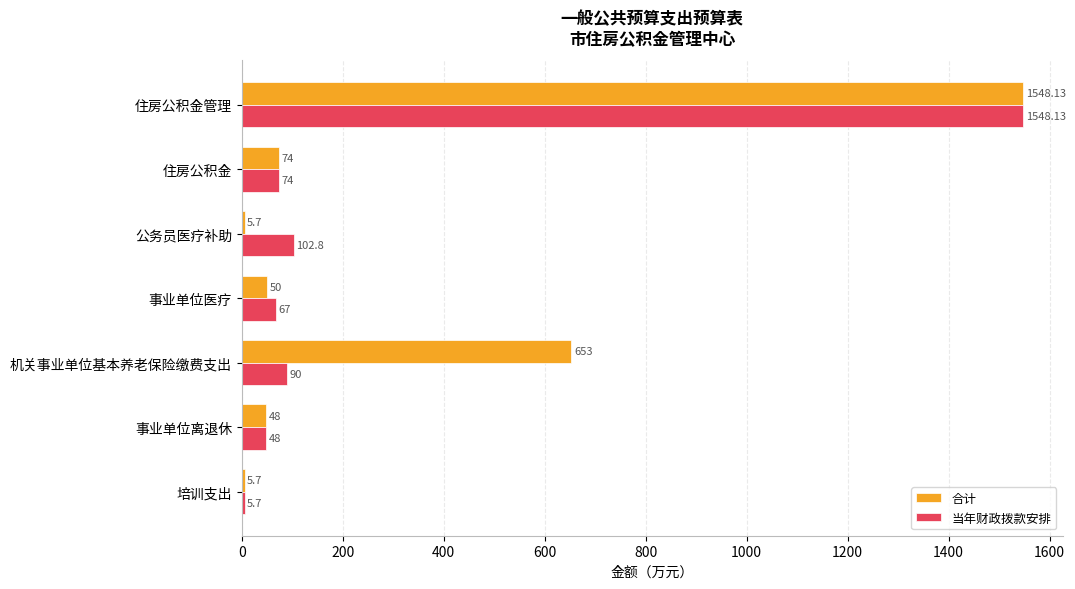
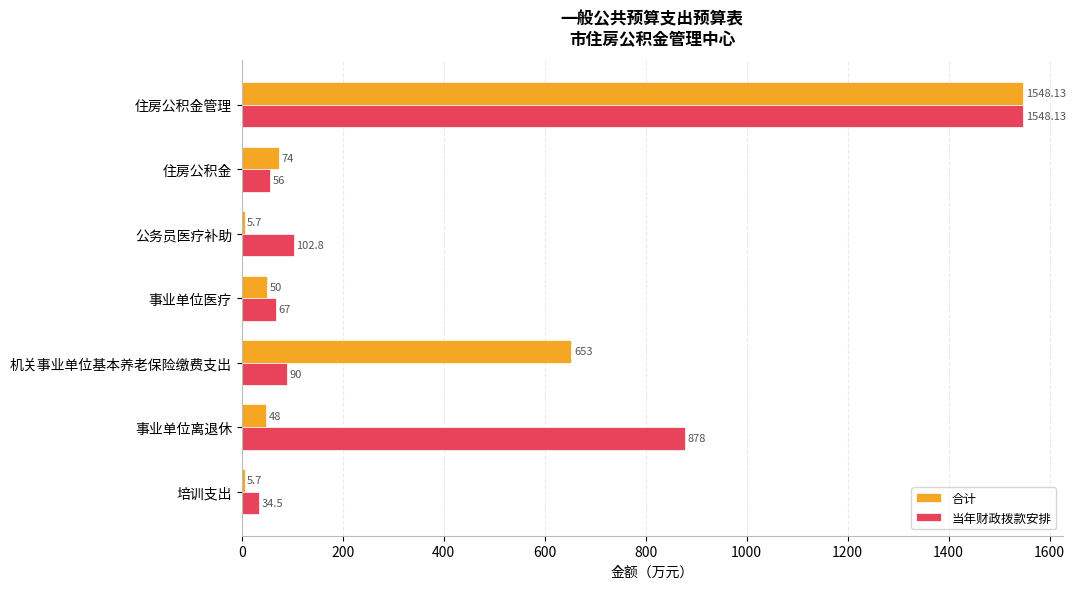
当年财政拨款安排, 住房公积金: 74 -> 56
当年财政拨款安排, 事业单位离退休: 48 -> 878
当年财政拨款安排, 培训支出: 5.7 -> 34.5
